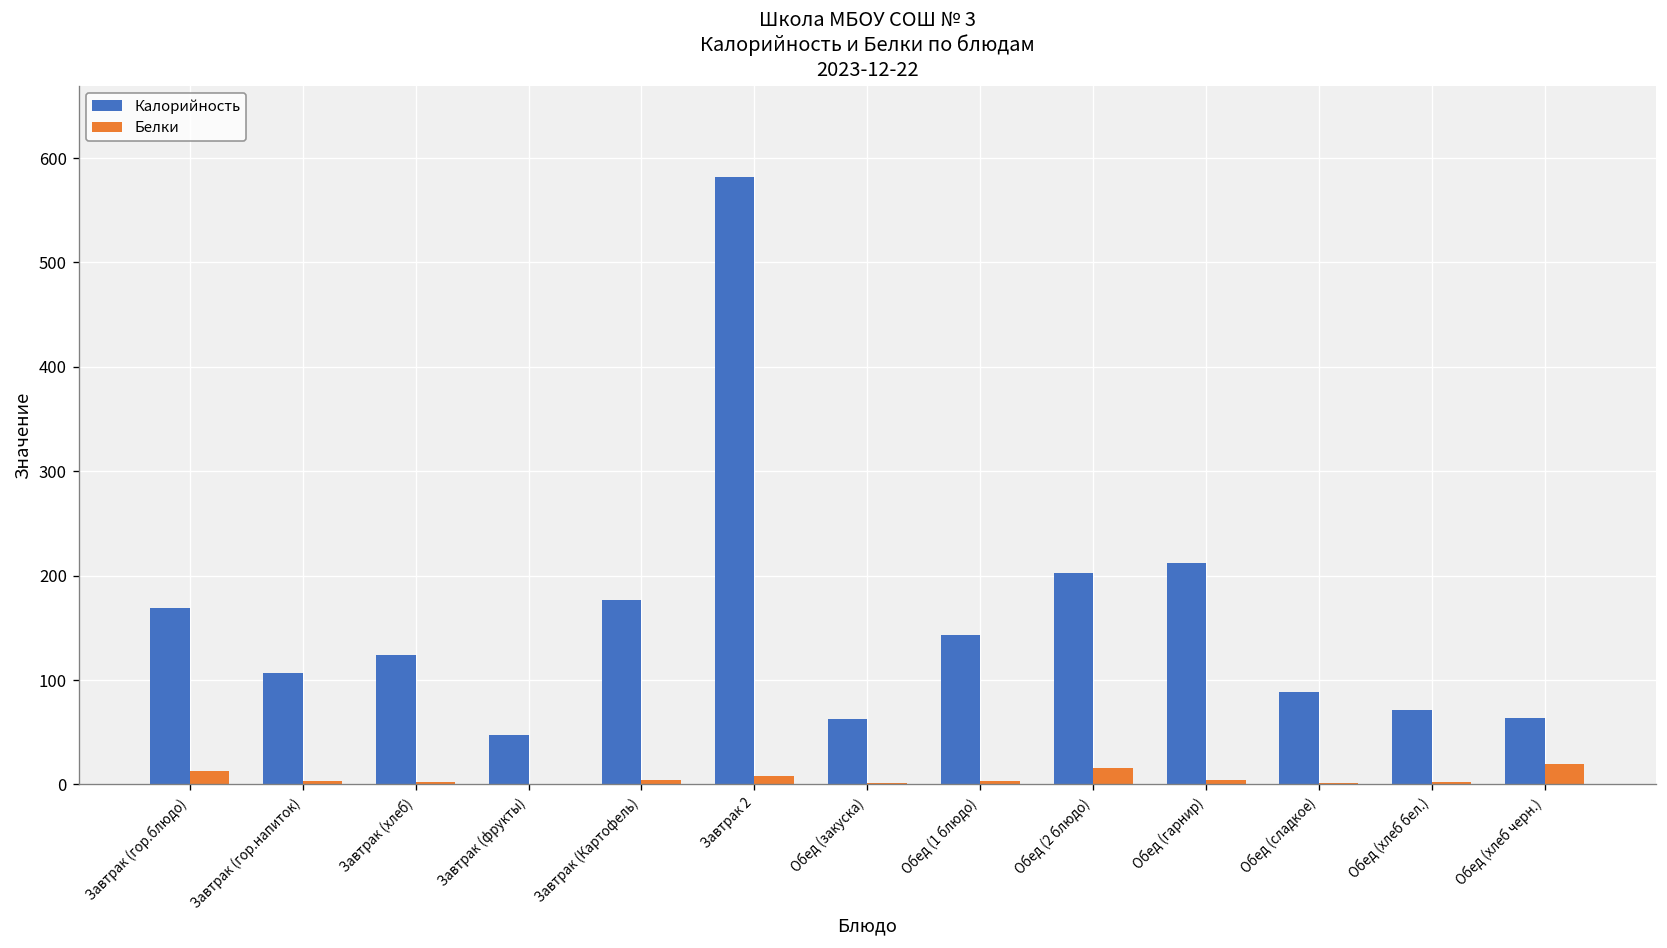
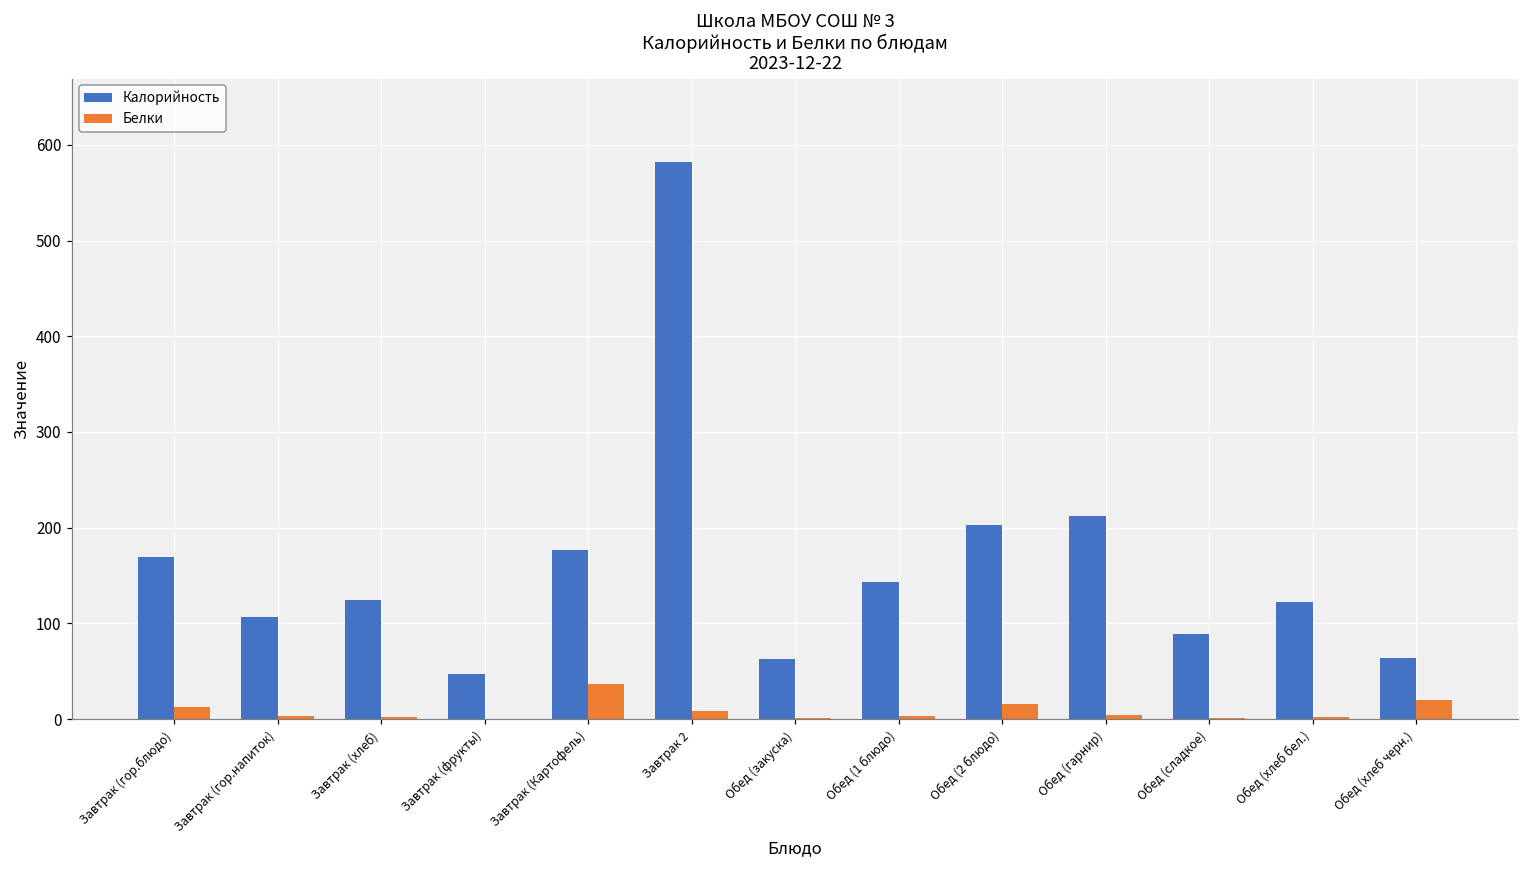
Белки, Завтрак (Картофель): 0 -> 40
Калорийность, Обед (хлеб бел.): 70 -> 120
